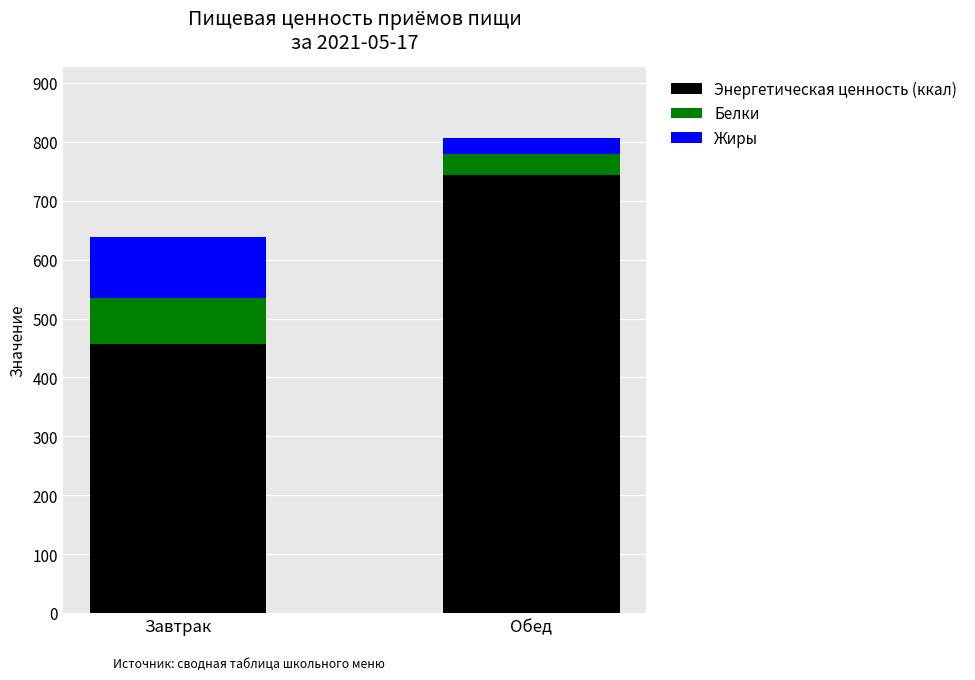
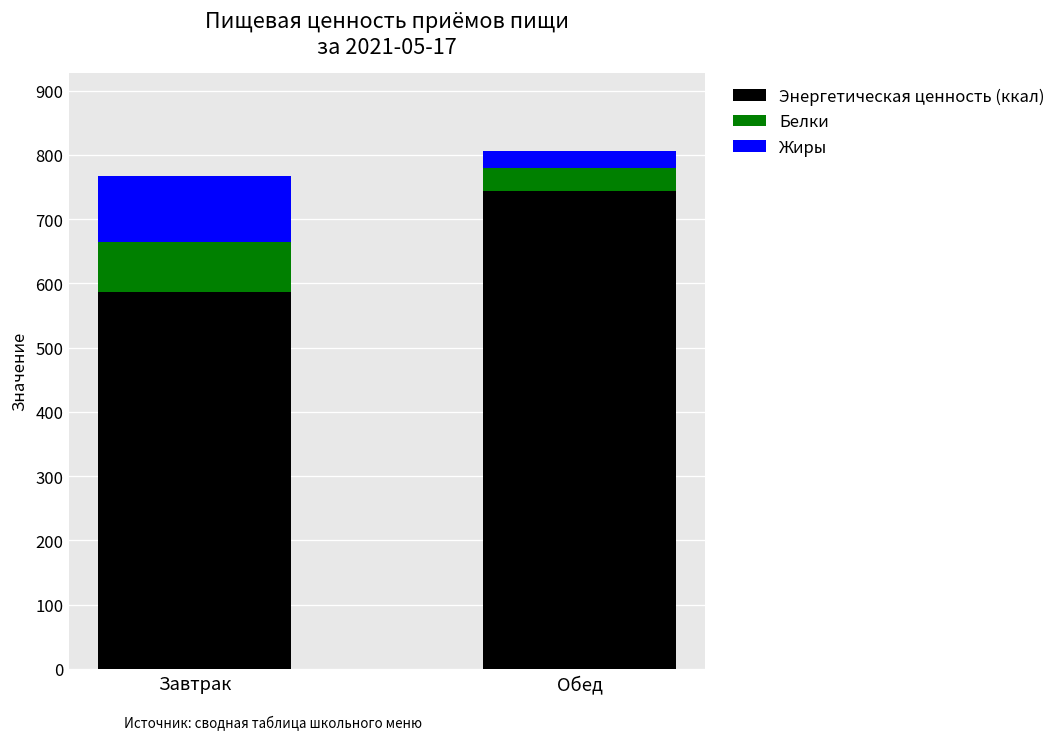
Энергетическая ценность (ккал), Завтрак: 460 -> 590
